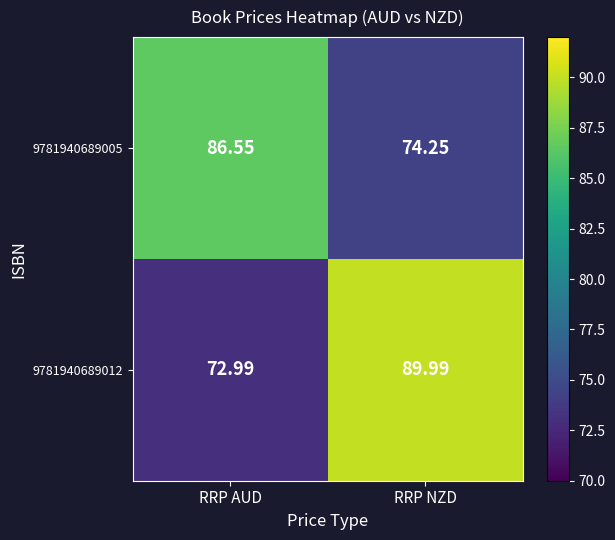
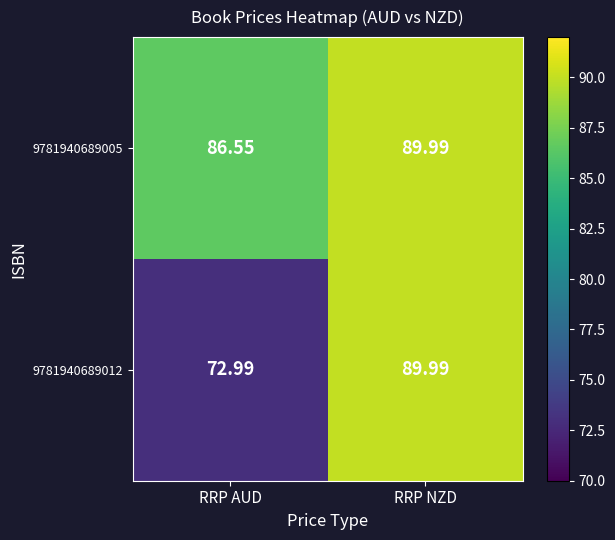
9781940689005, RRP NZD: 74.25 -> 89.99
